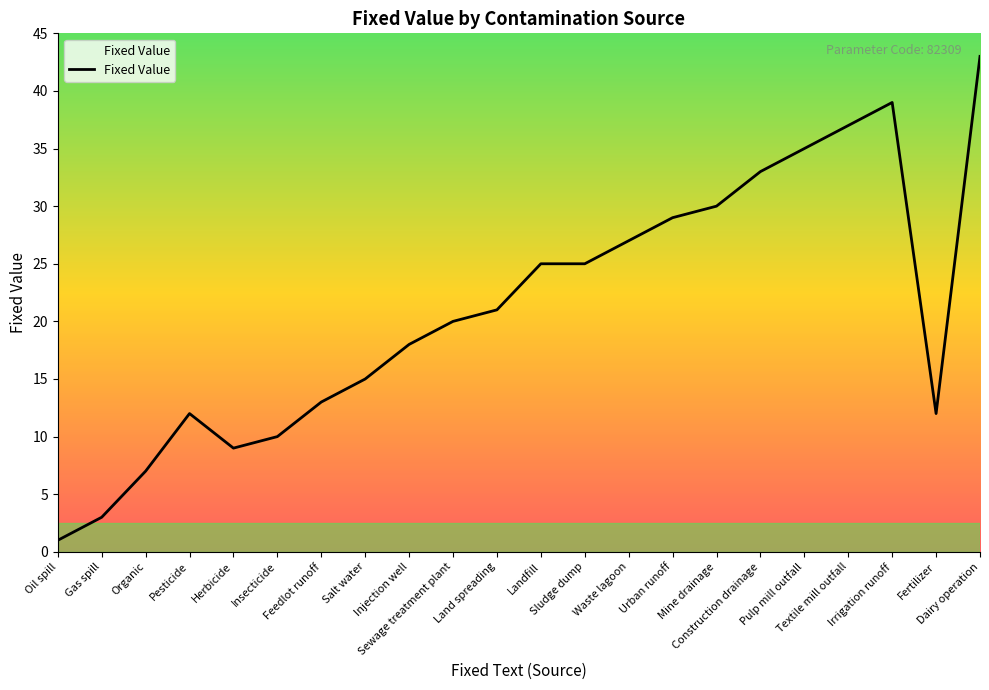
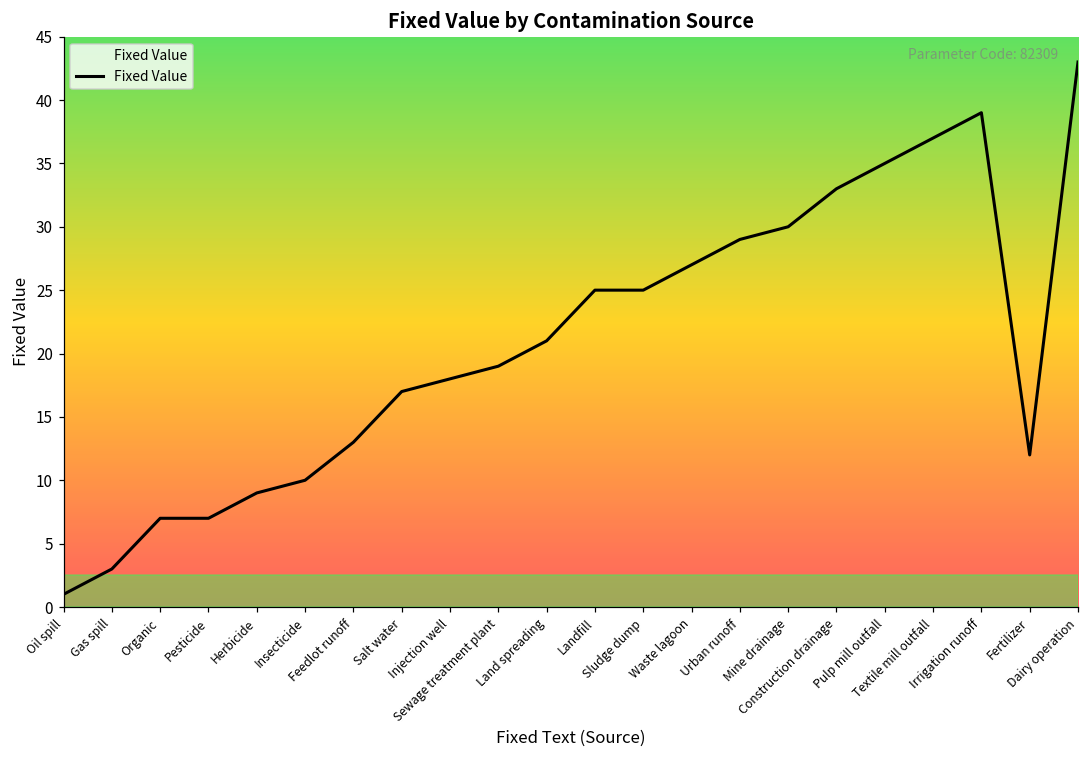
Pesticide: 12 -> 7
Salt water: 15 -> 17
Sewage treatment plant: 20 -> 19
